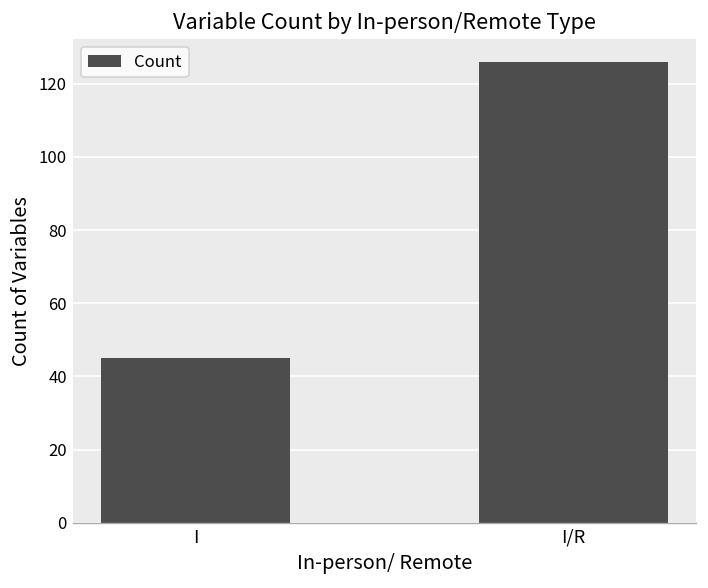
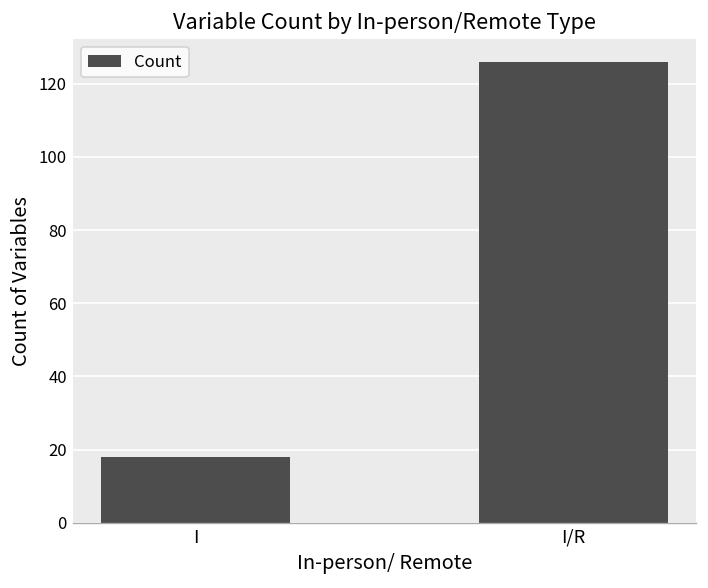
I: 45 -> 18
